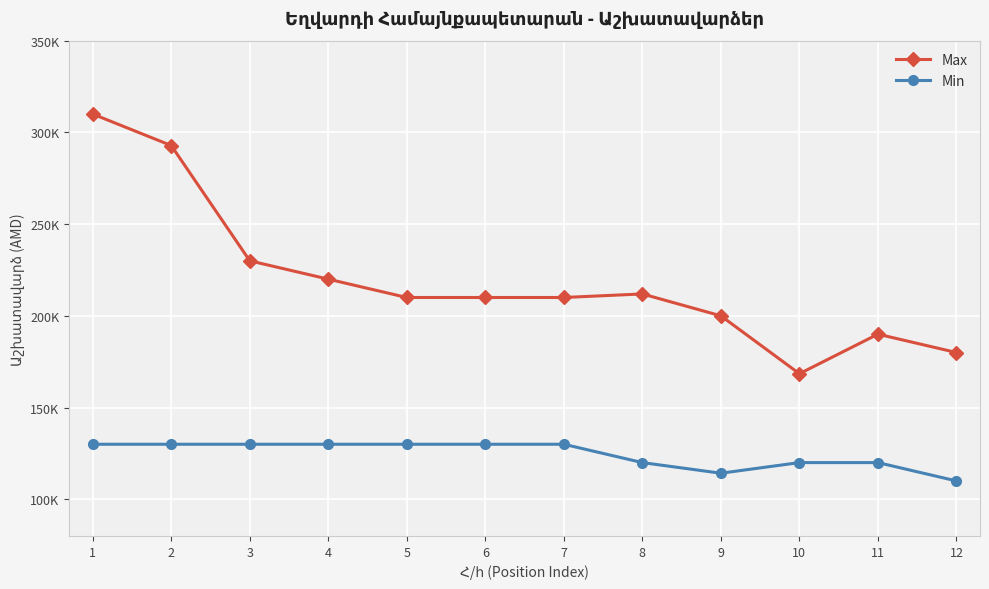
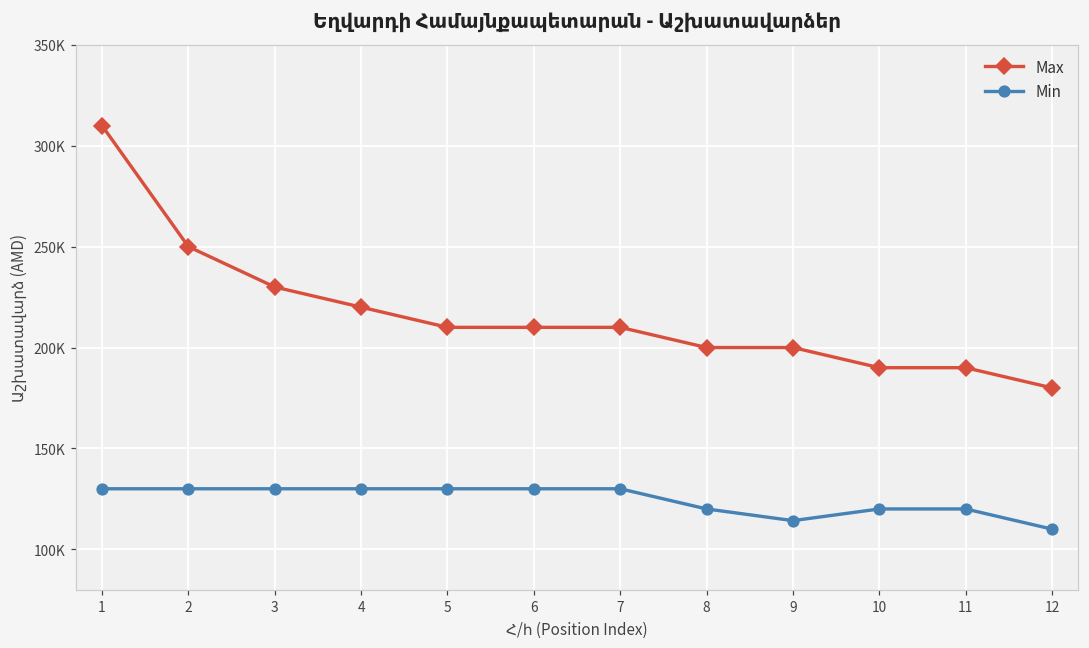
Max, 2: 293000 -> 250000
Max, 8: 212000 -> 200000
Max, 10: 168000 -> 190000
